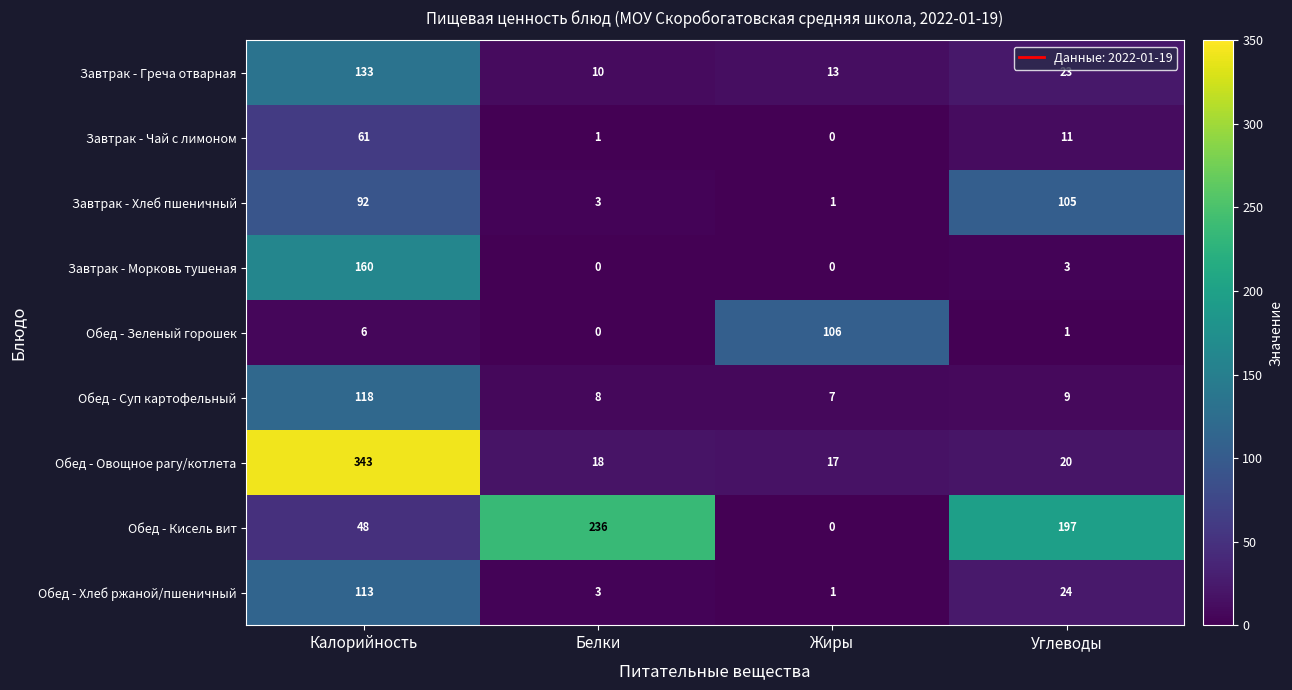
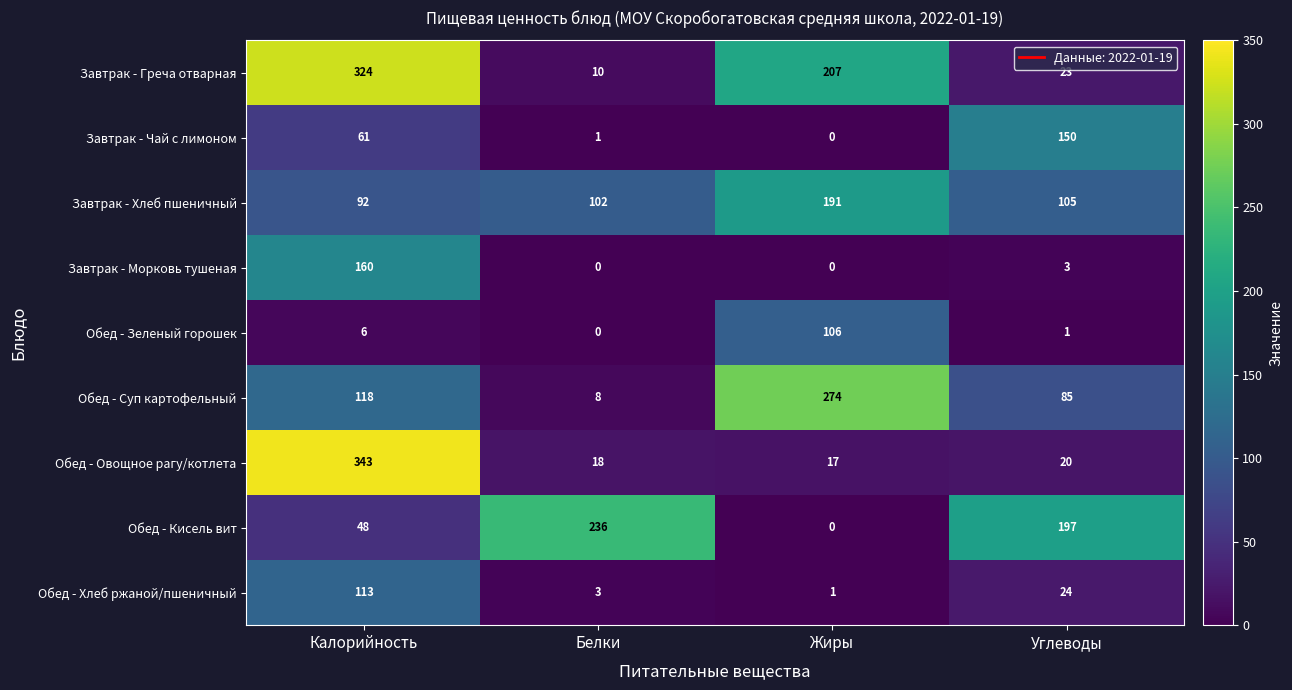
Завтрак - Греча отварная, Калорийность: 133 -> 324
Завтрак - Греча отварная, Жиры: 13 -> 207
Завтрак - Чай с лимоном, Углеводы: 11 -> 150
Завтрак - Хлеб пшеничный, Белки: 3 -> 102
Завтрак - Хлеб пшеничный, Жиры: 1 -> 191
Обед - Суп картофельный, Жиры: 7 -> 274
Обед - Суп картофельный, Углеводы: 9 -> 85
